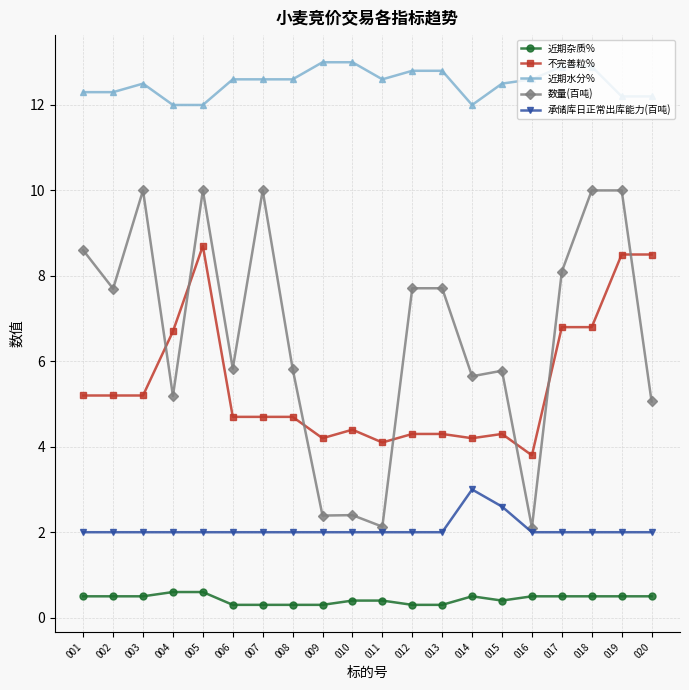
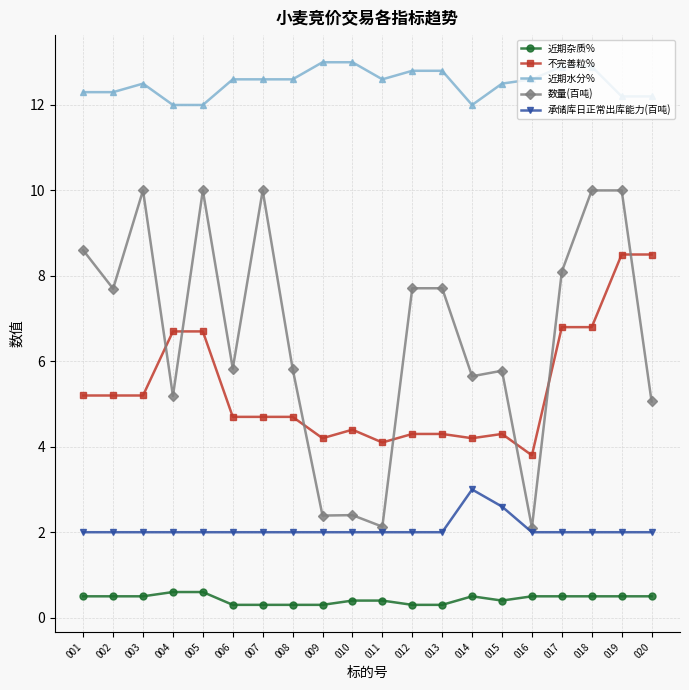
不完善粒%, 005: 8.7 -> 6.7
